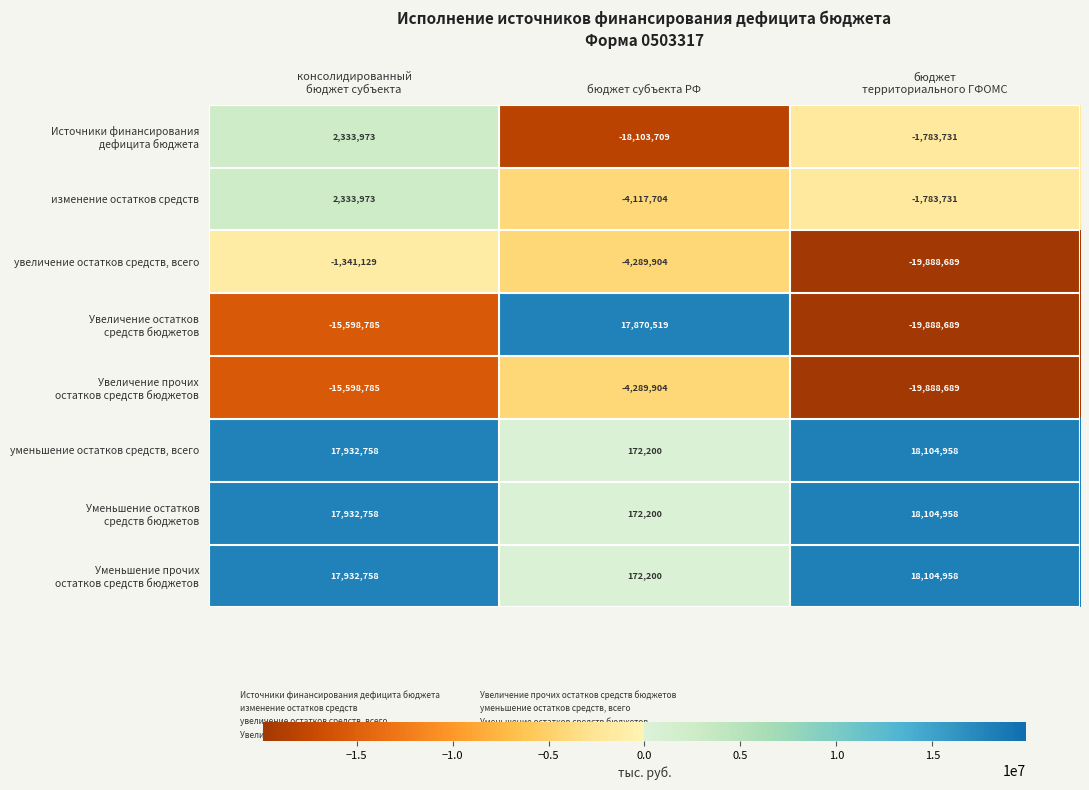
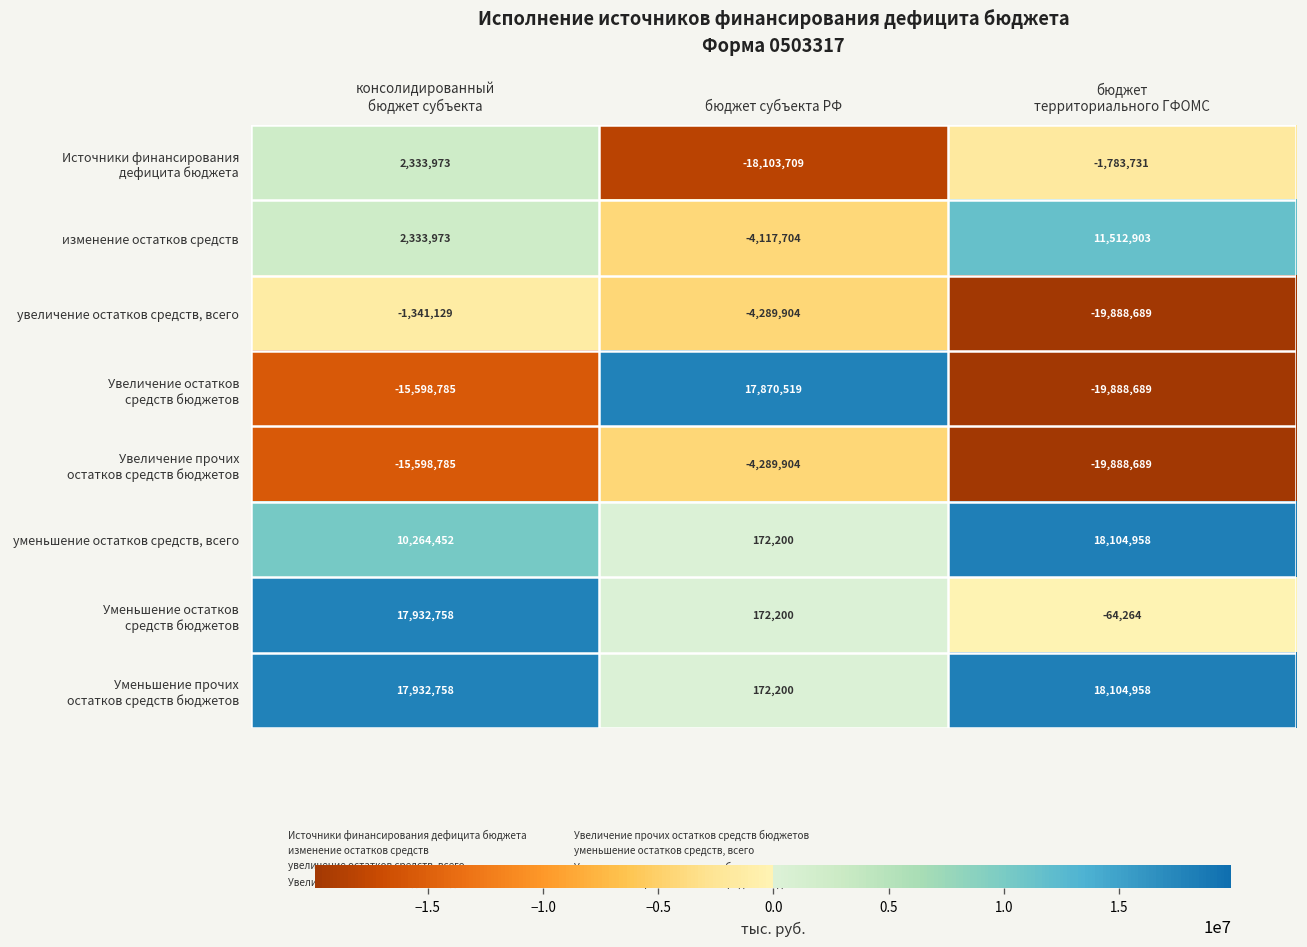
изменение остатков средств, бюджет территориального ГФОМС: -1,783,731 -> 11,512,903
уменьшение остатков средств, всего, консолидированный бюджет субъекта: 17,932,758 -> 10,264,452
Уменьшение остатков средств бюджетов, бюджет территориального ГФОМС: 18,104,958 -> -64,264
